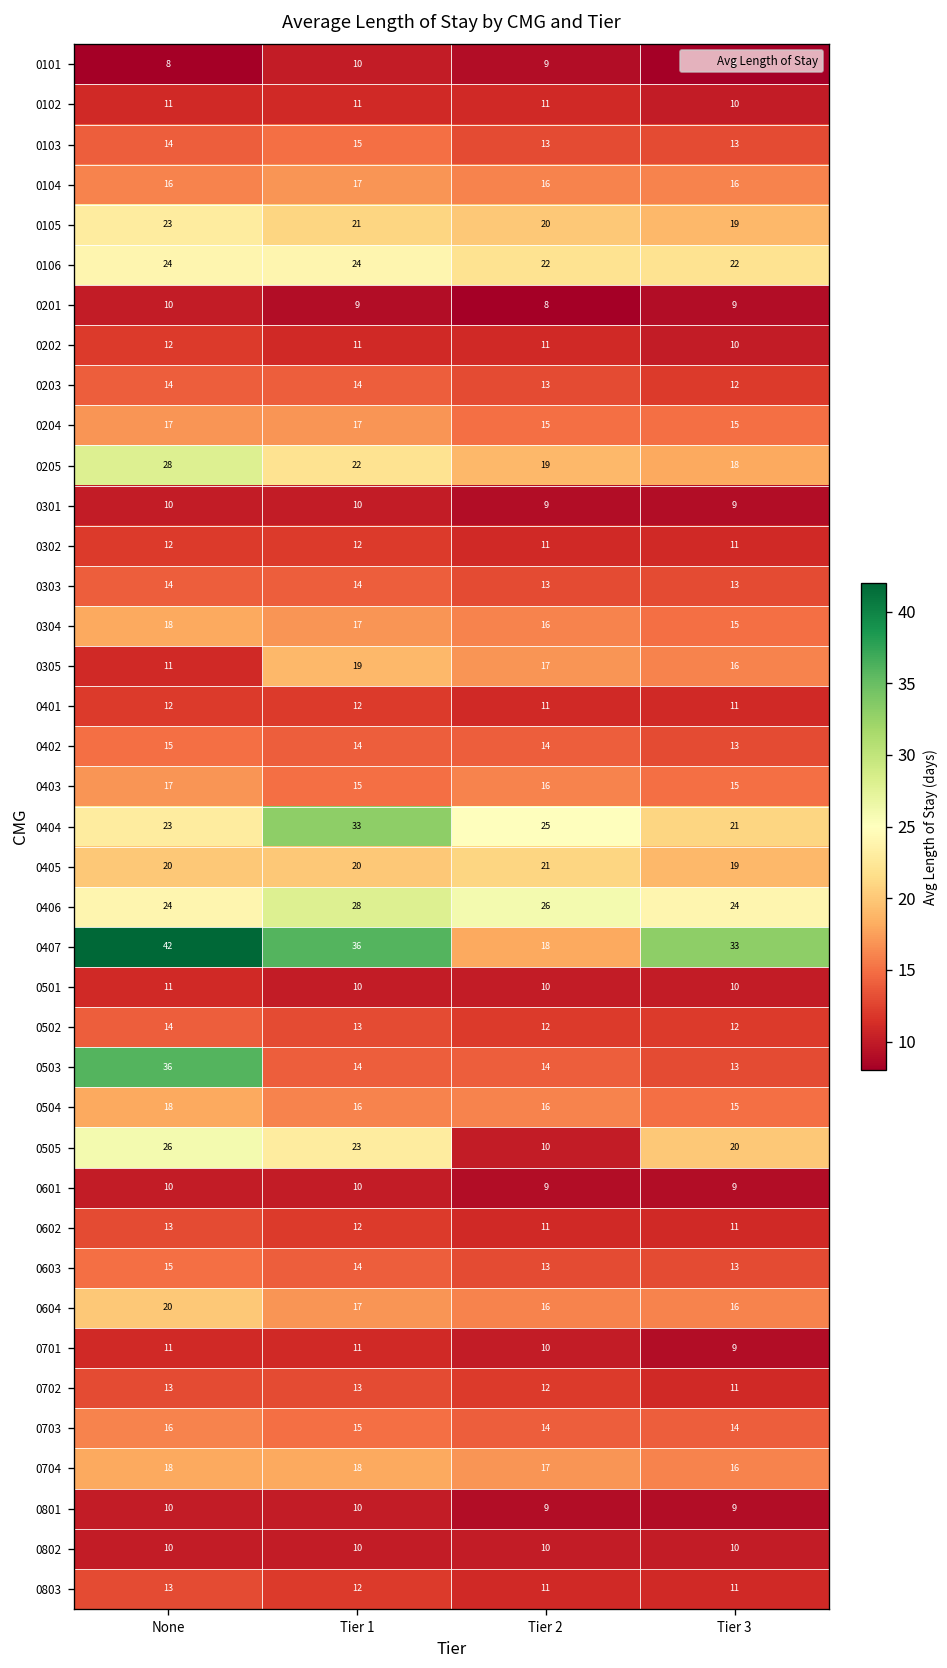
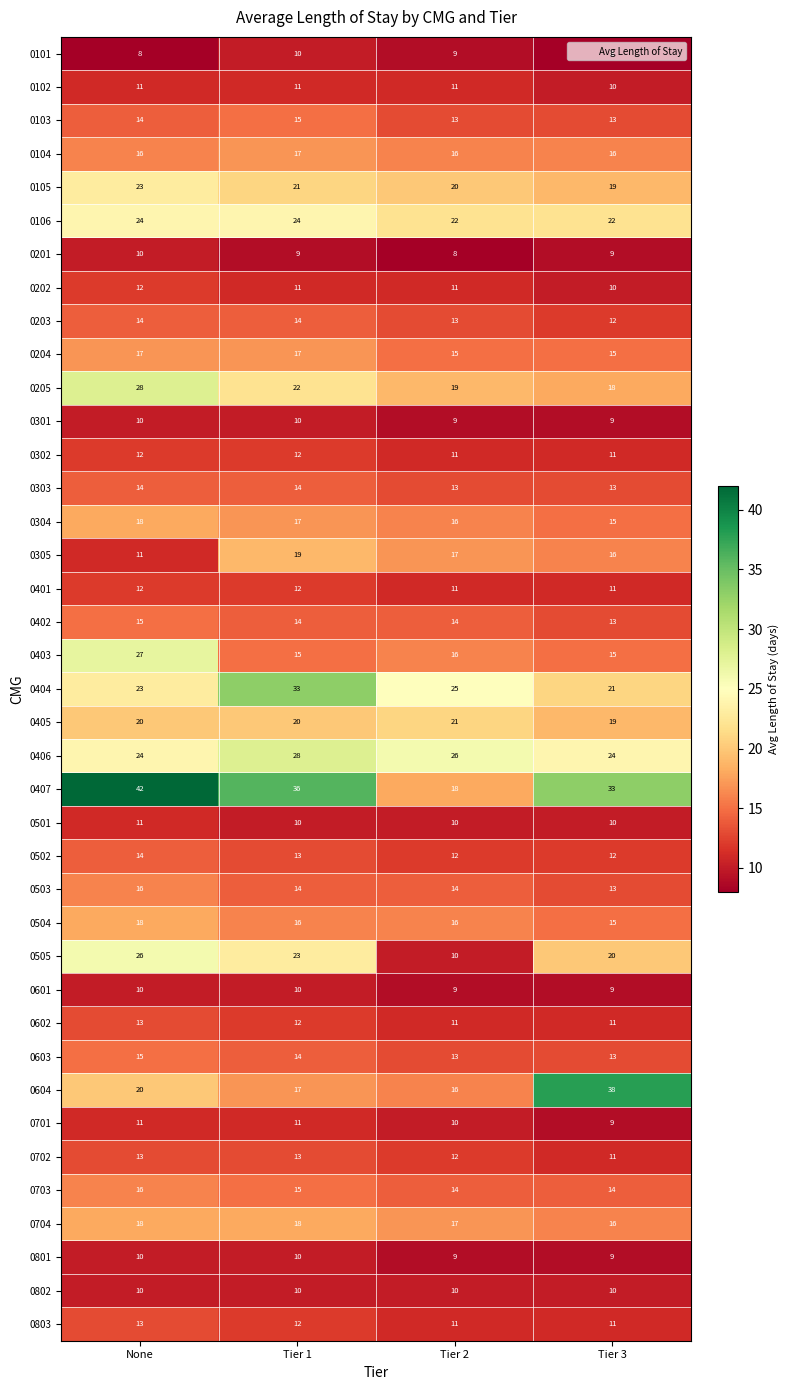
0403, None: 17 -> 27
0503, None: 36 -> 16
0604, Tier 3: 16 -> 38
